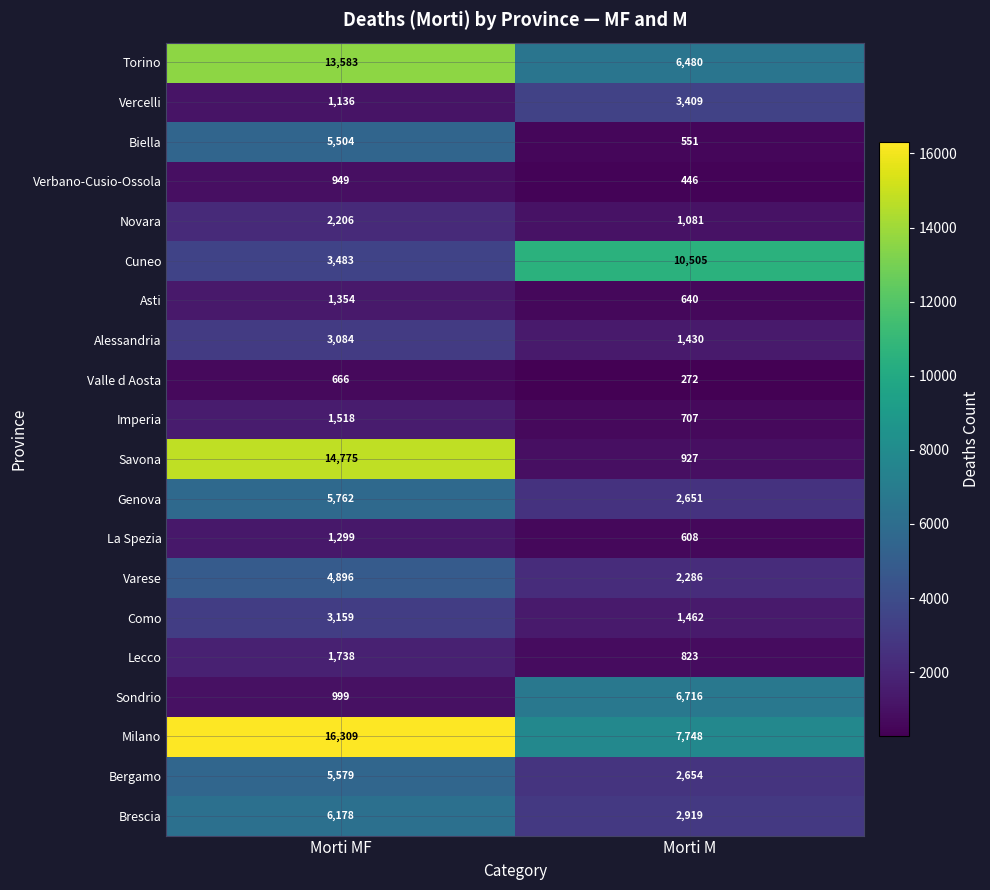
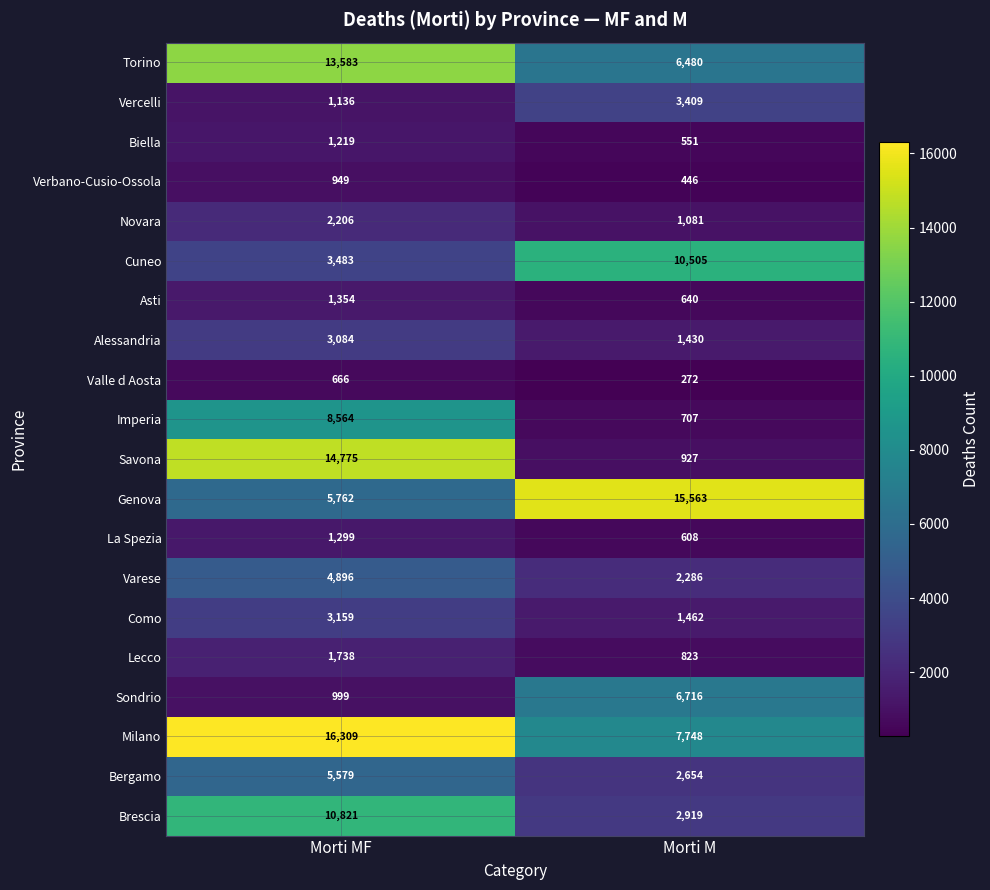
Biella, Morti MF: 5,504 -> 1,219
Imperia, Morti MF: 1,518 -> 8,564
Genova, Morti M: 2,651 -> 15,563
Brescia, Morti MF: 6,178 -> 10,821
